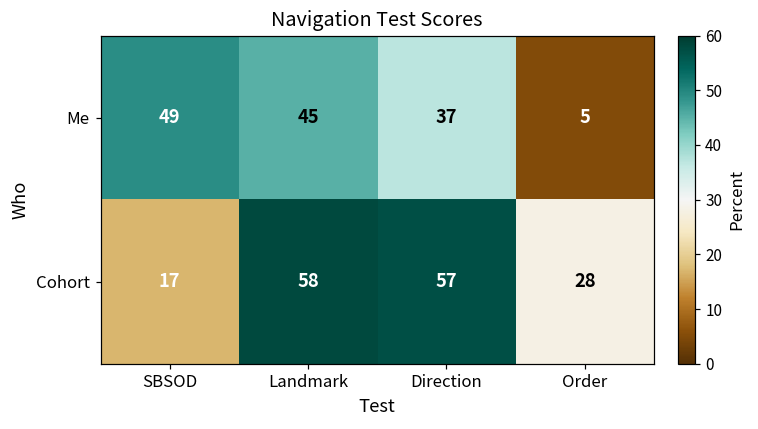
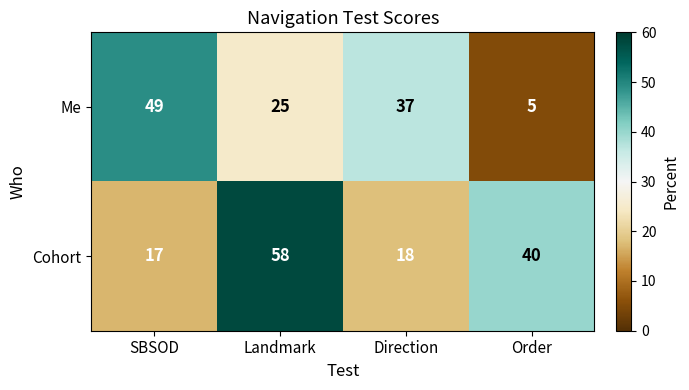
Me, Landmark: 45 -> 25
Cohort, Direction: 57 -> 18
Cohort, Order: 28 -> 40
